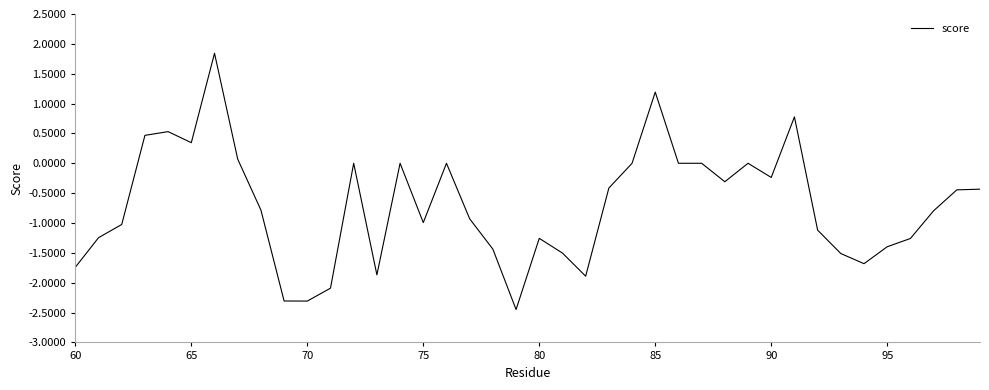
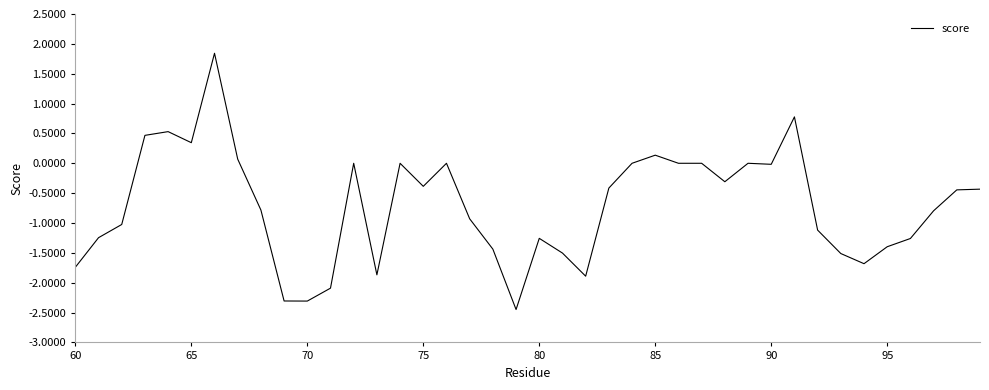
75: -1.0 -> -0.4
85: 1.2 -> 0.1
90: -0.2 -> 0.0
